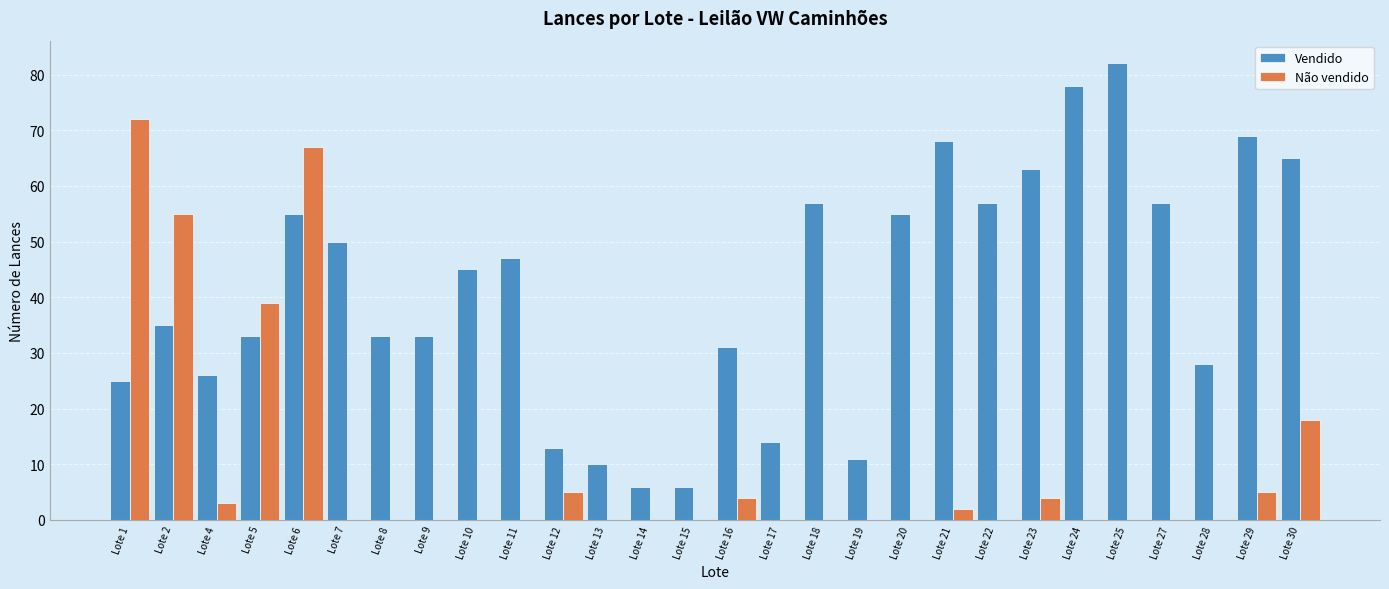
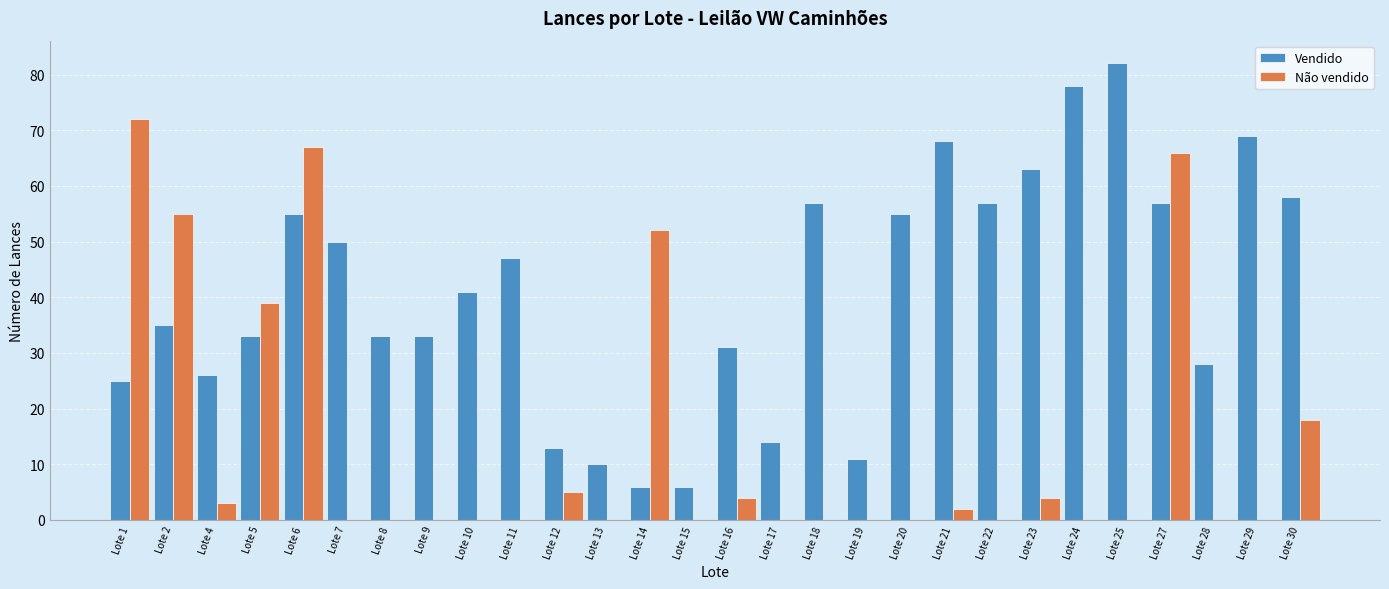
Vendido, Lote 10: 45 -> 41
Não vendido, Lote 14: 0 -> 52
Não vendido, Lote 27: 0 -> 66
Não vendido, Lote 29: 5 -> 0
Vendido, Lote 30: 65 -> 58
